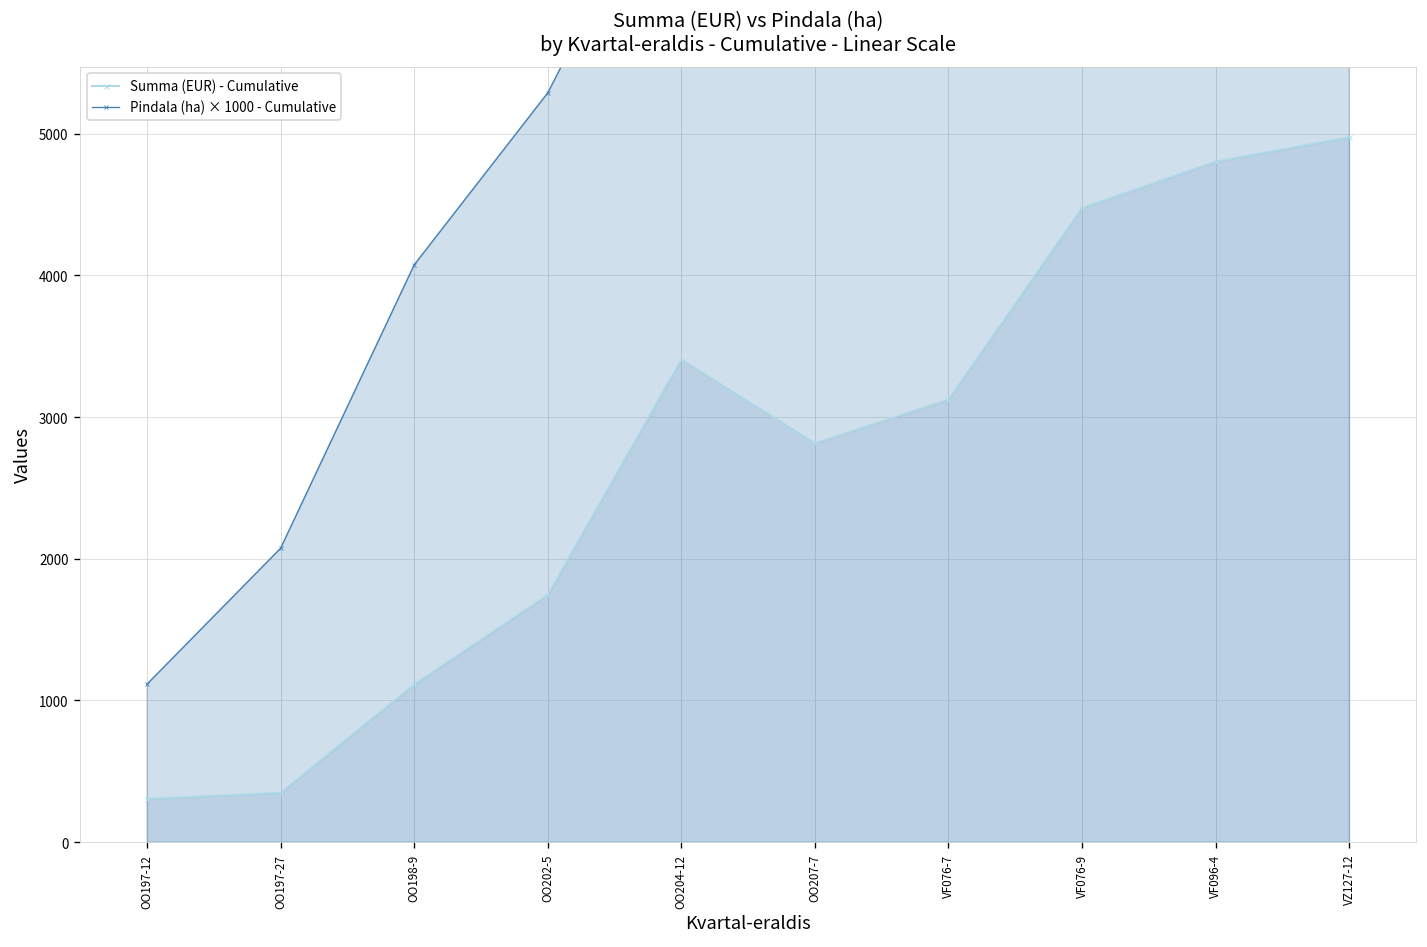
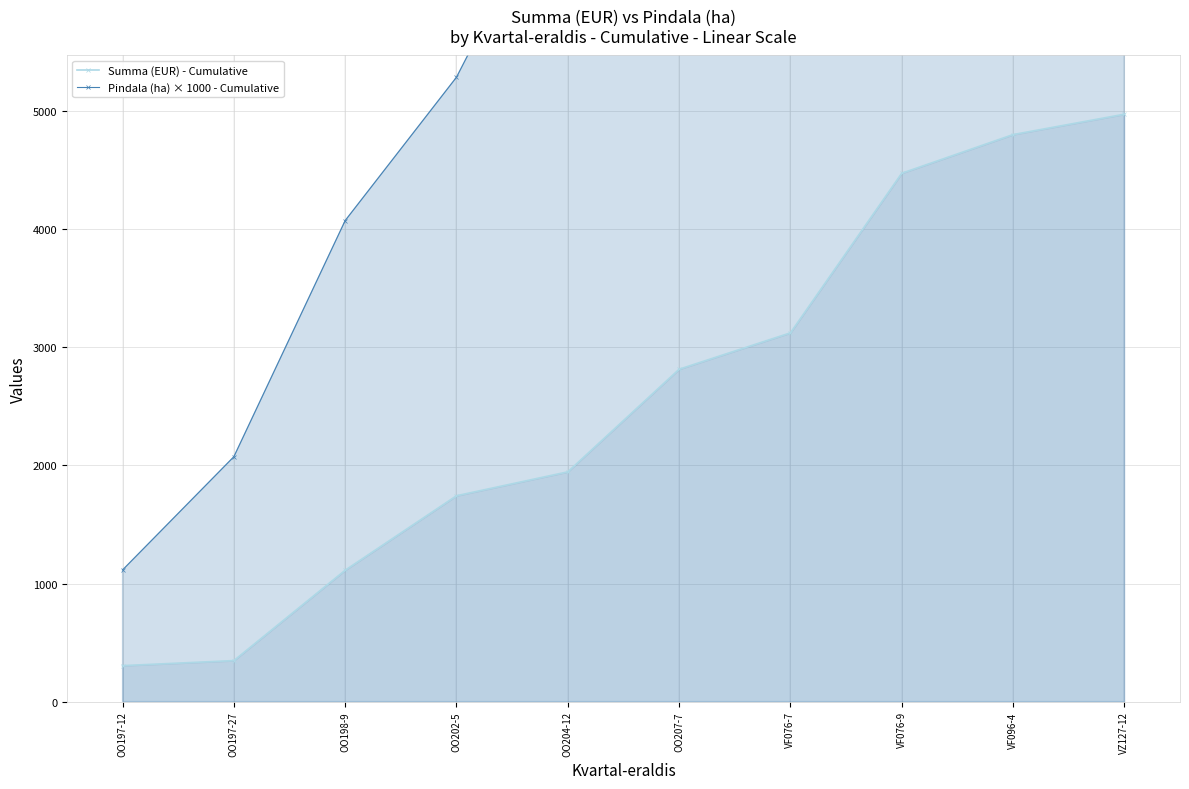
Summa (EUR) - Cumulative, OO204-12: 3410 -> 1950
